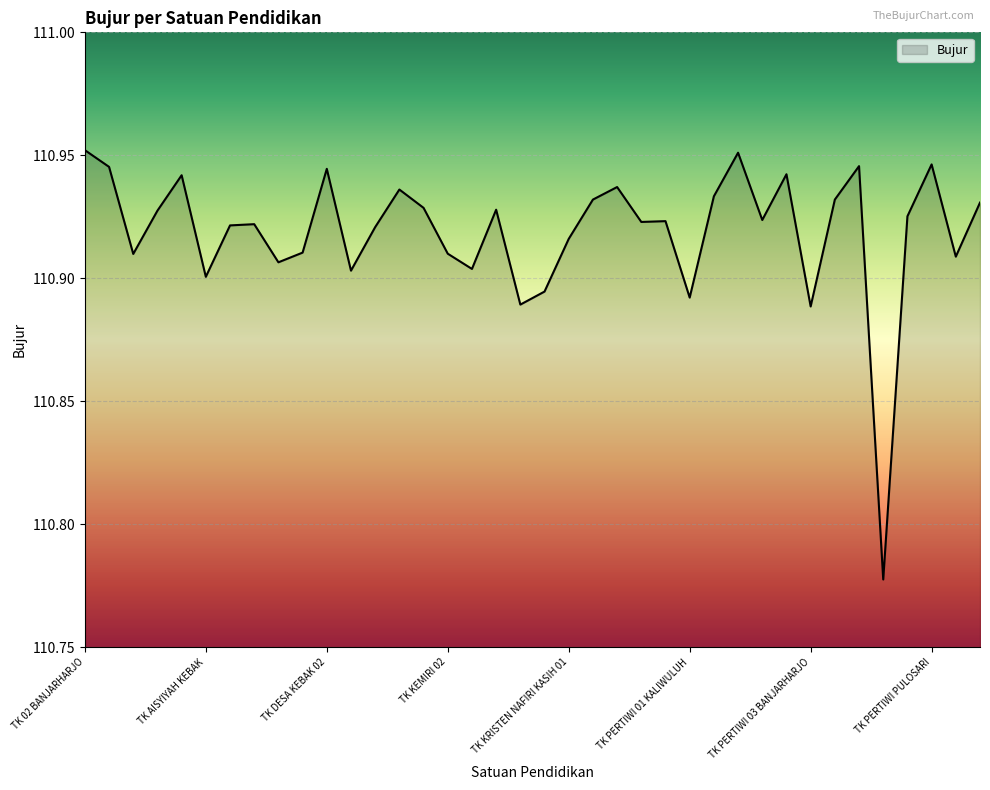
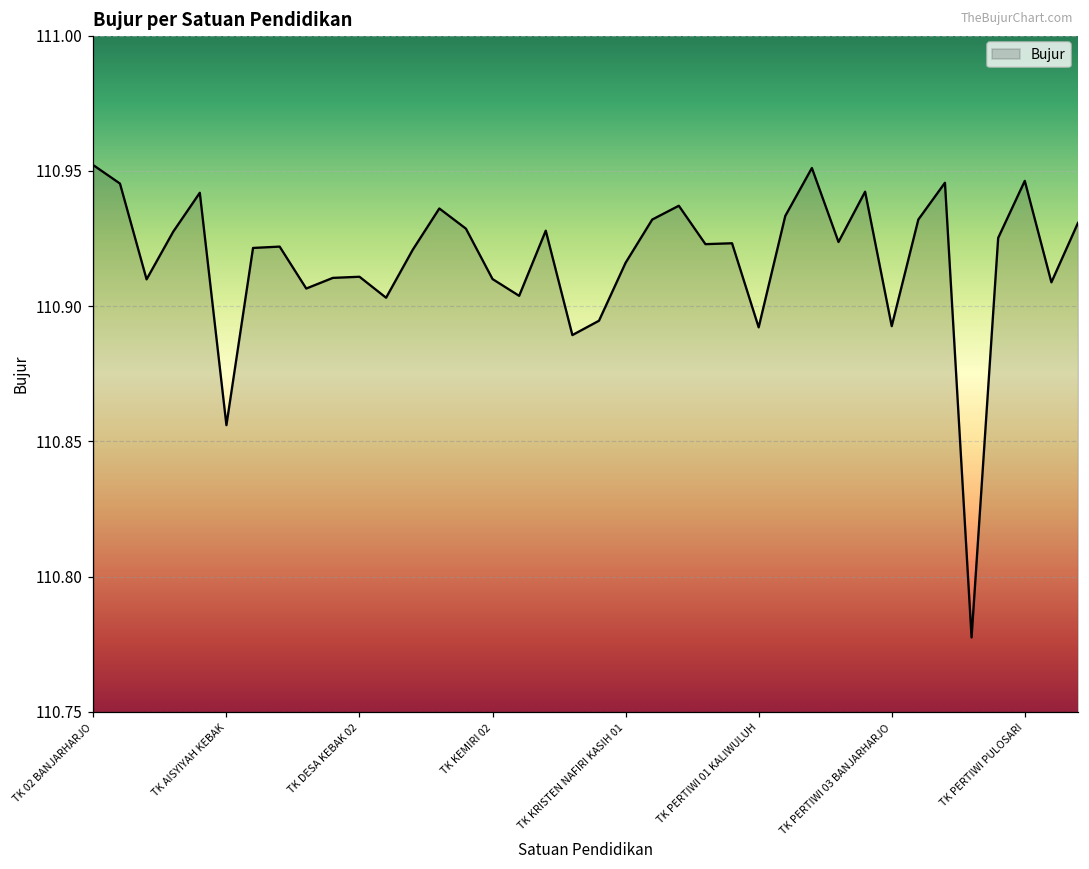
TK AISYIYAH KEBAK: 110.901 -> 110.856
TK DESA KEBAK 02: 110.945 -> 110.911
TK PERTIWI 03 BANJARHARJO: 110.889 -> 110.893
